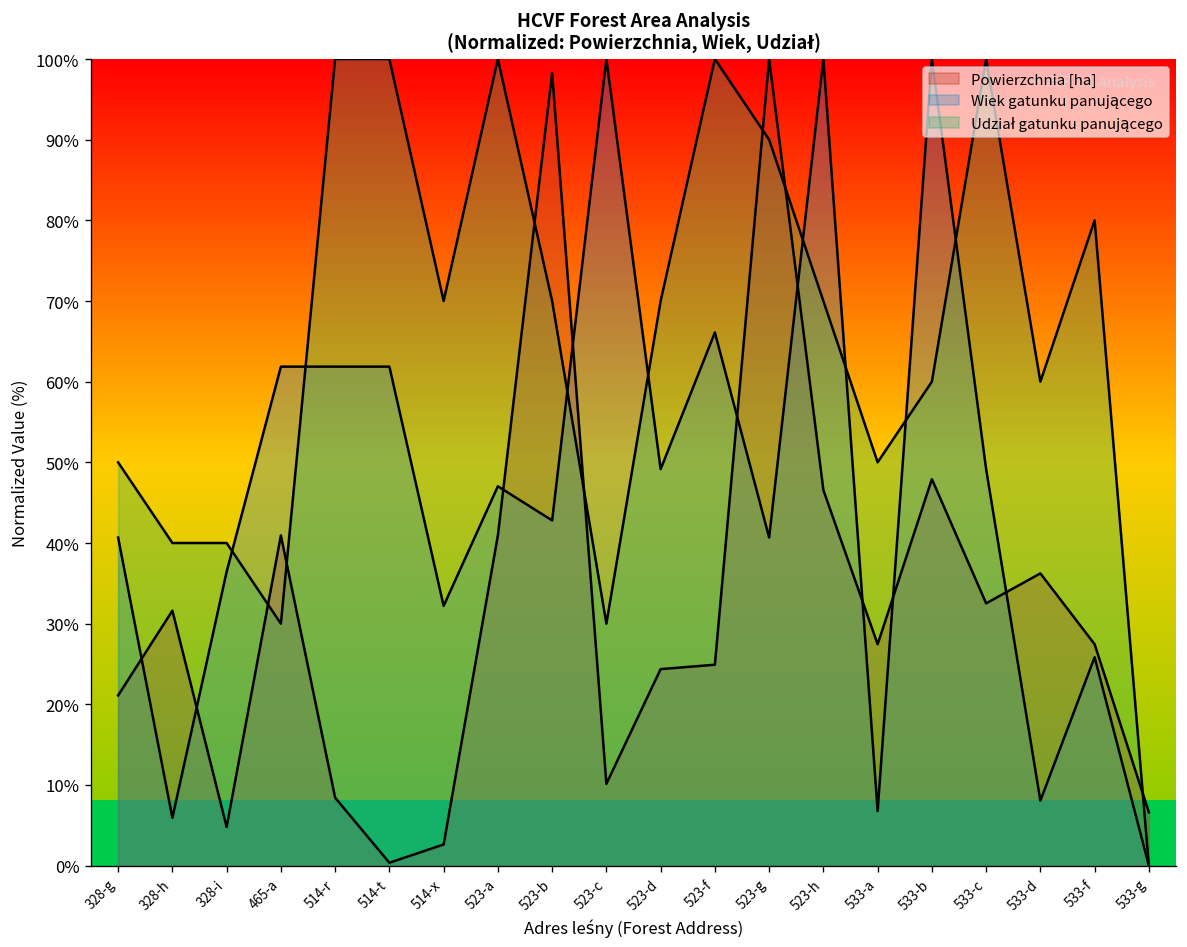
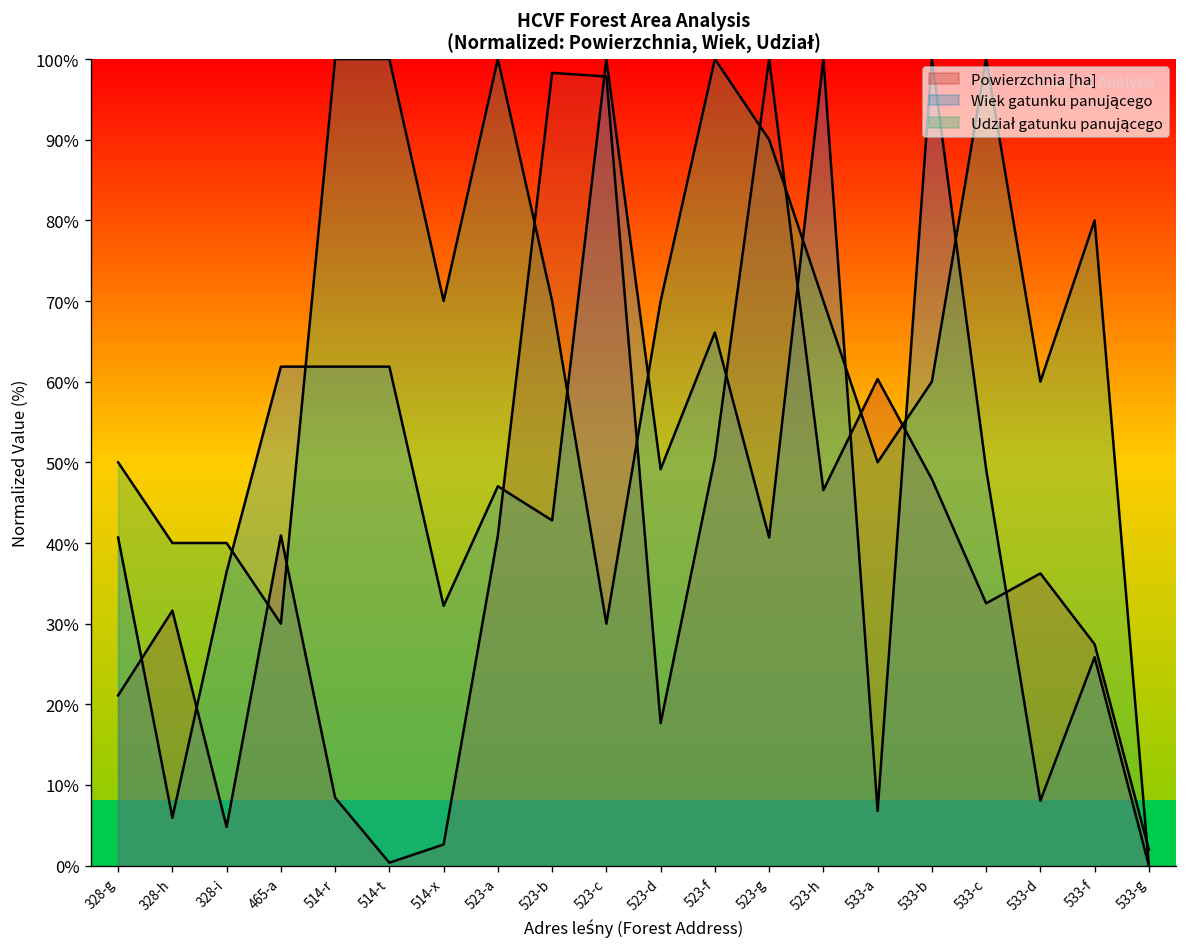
Powierzchnia [ha], 523-c: 10% -> 98%
Powierzchnia [ha], 523-d: 24% -> 18%
Powierzchnia [ha], 523-f: 25% -> 51%
Powierzchnia [ha], 533-a: 27% -> 60%
Powierzchnia [ha], 533-g: 7% -> 2%
